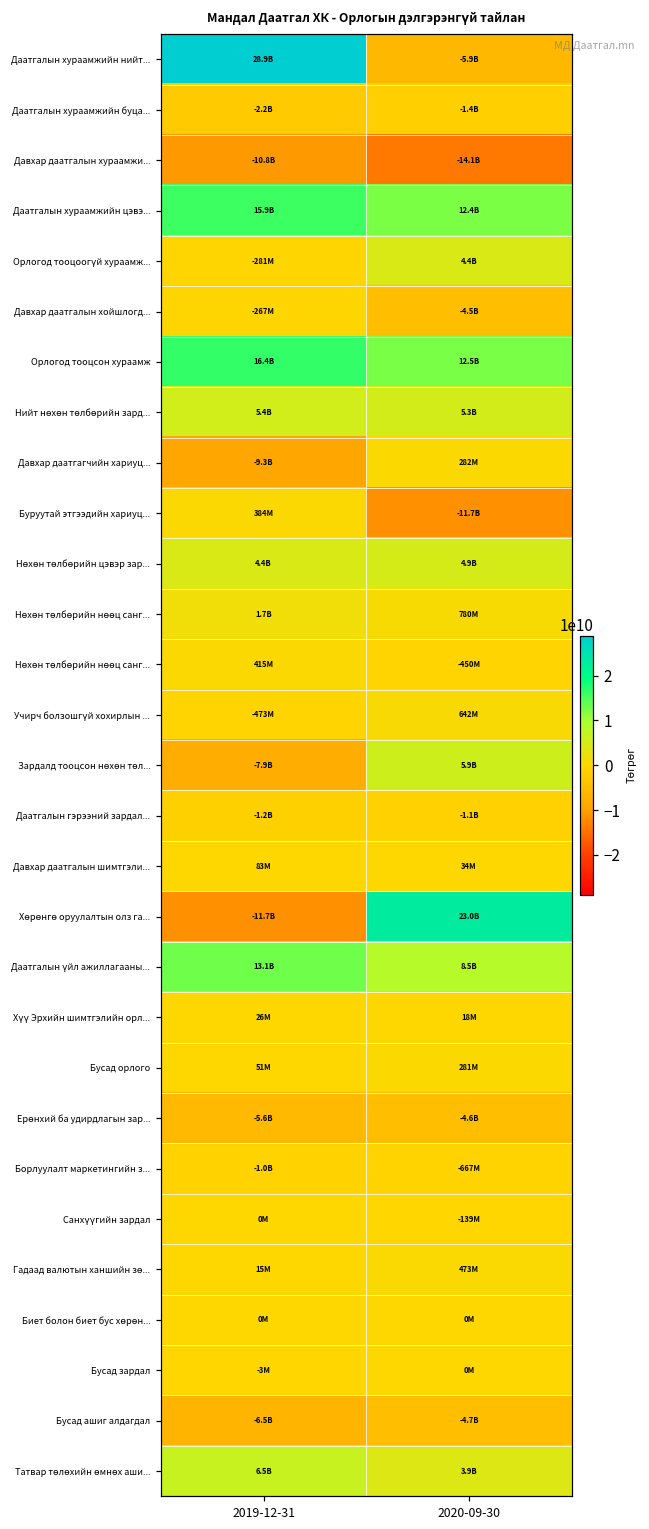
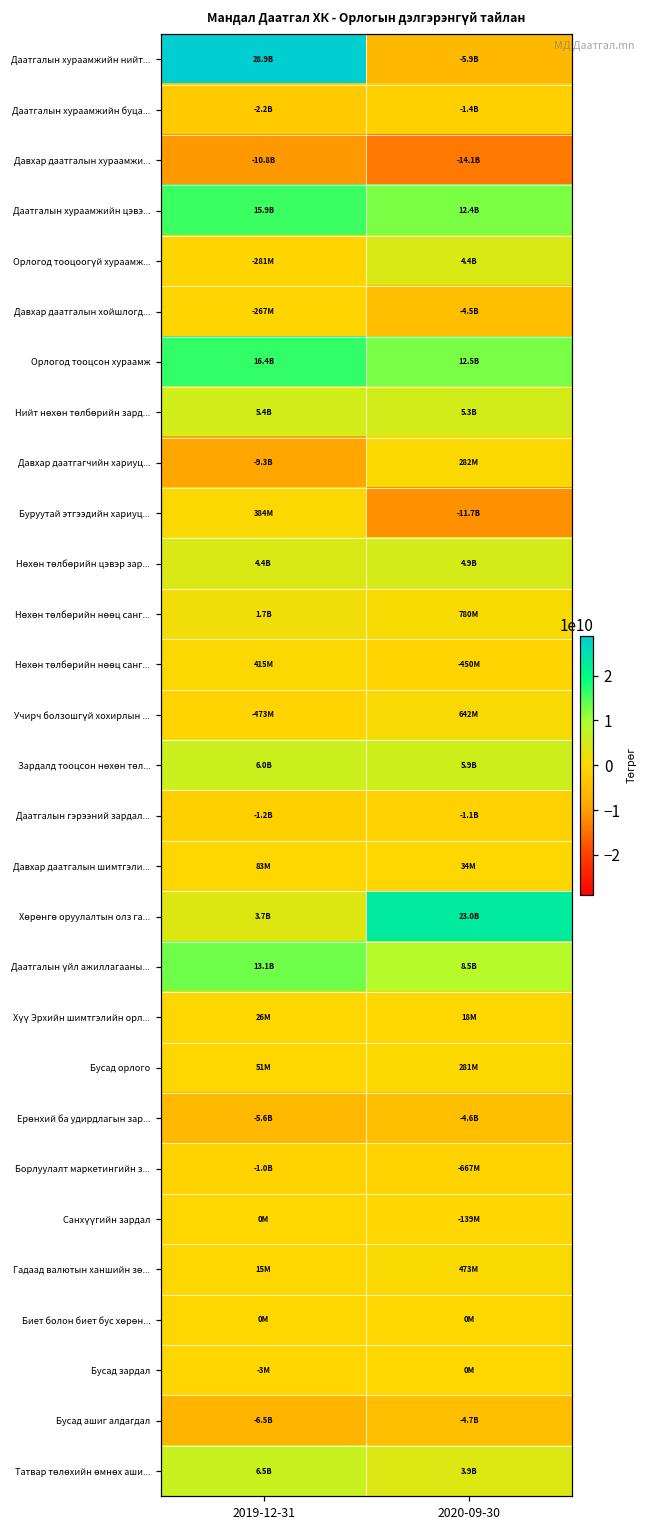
Зардалд тооцсон нөхөн төл..., 2019-12-31: -7.9B -> 6.0B
Хөрөнгө оруулалтын олз га..., 2019-12-31: -11.7B -> 3.7B
